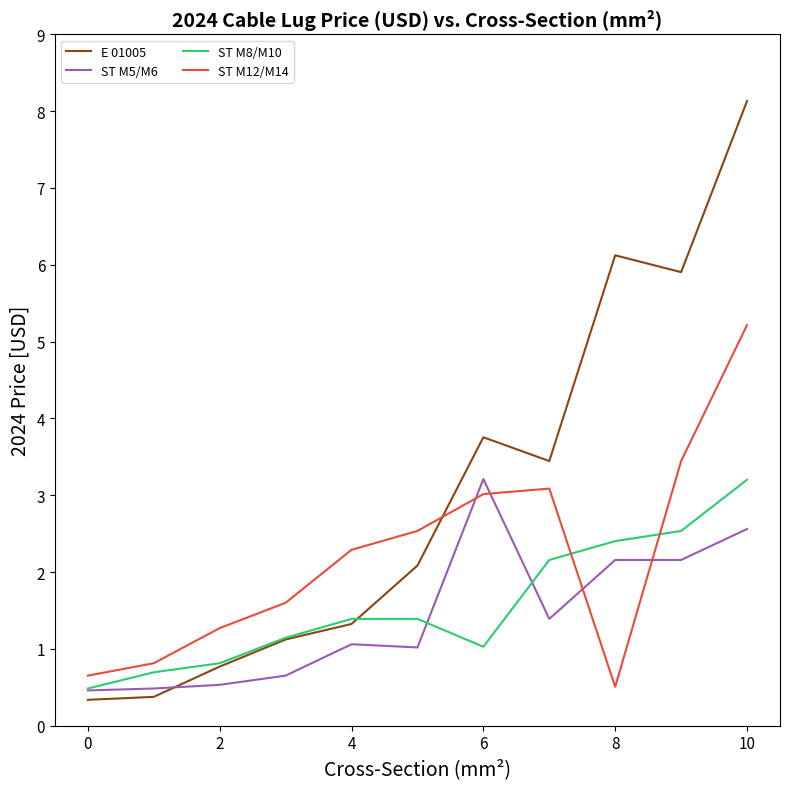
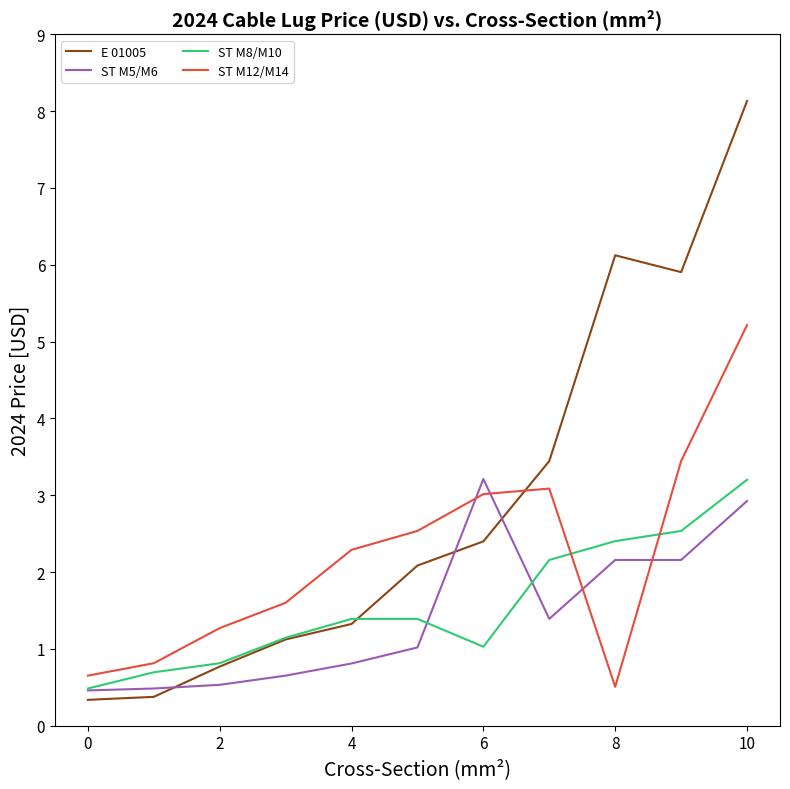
ST M5/M6, 4: 1.1 -> 0.8
E 01005, 6: 3.8 -> 2.4
ST M5/M6, 10: 2.6 -> 2.9
